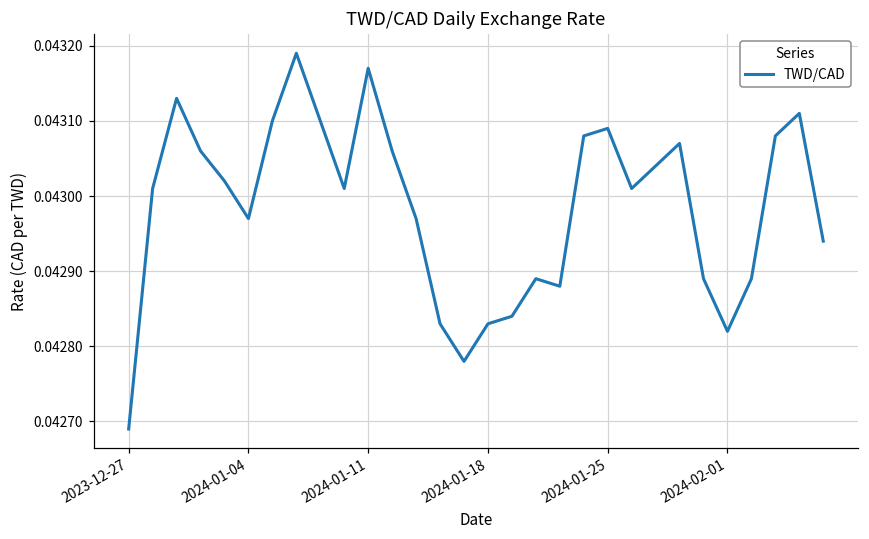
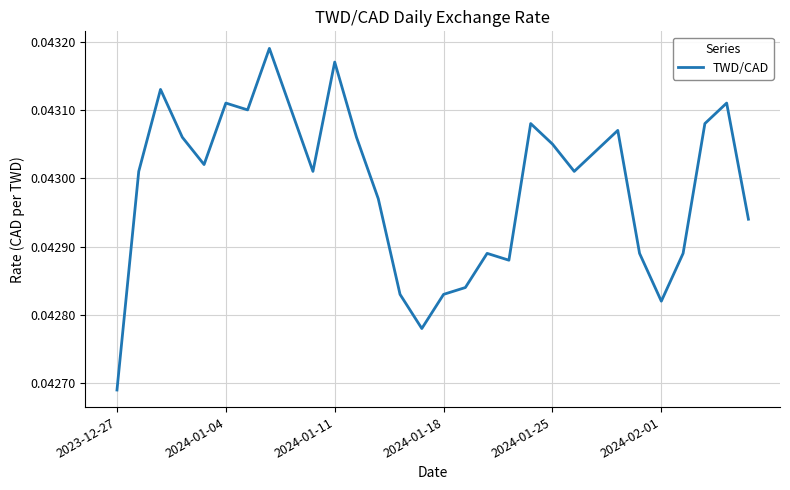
2024-01-04: 0.04297 -> 0.04311
2024-01-25: 0.04309 -> 0.04305
